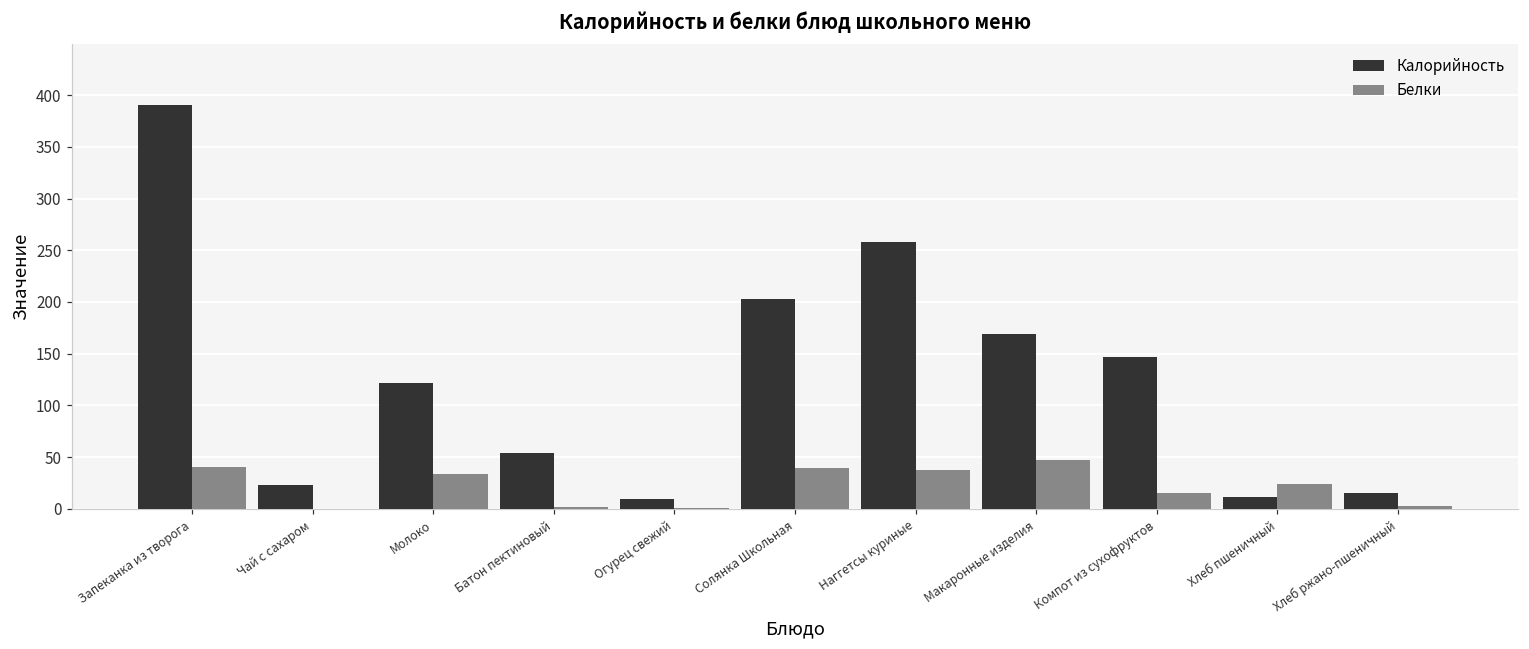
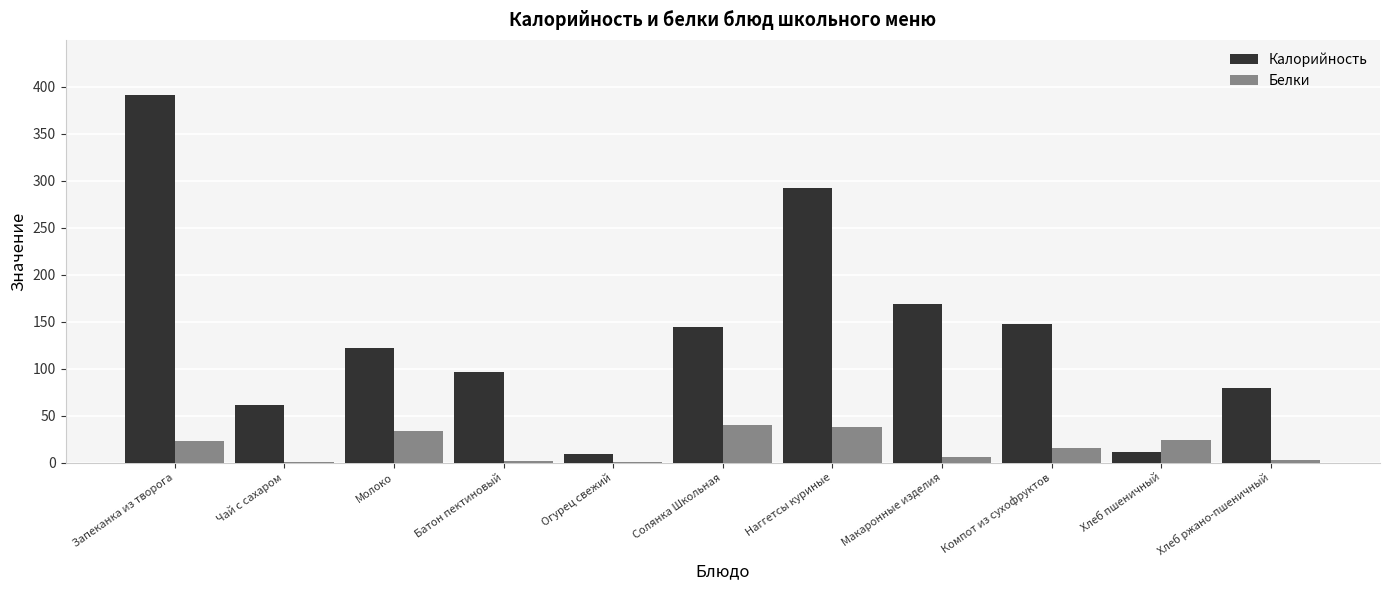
Белки, Запеканка из творога: 40 -> 20
Калорийность, Чай с сахаром: 20 -> 60
Калорийность, Батон пектиновый: 50 -> 100
Калорийность, Солянка Школьная: 200 -> 140
Калорийность, Наггетсы куриные: 260 -> 290
Белки, Макаронные изделия: 50 -> 10
Калорийность, Хлеб ржано-пшеничный: 20 -> 80
